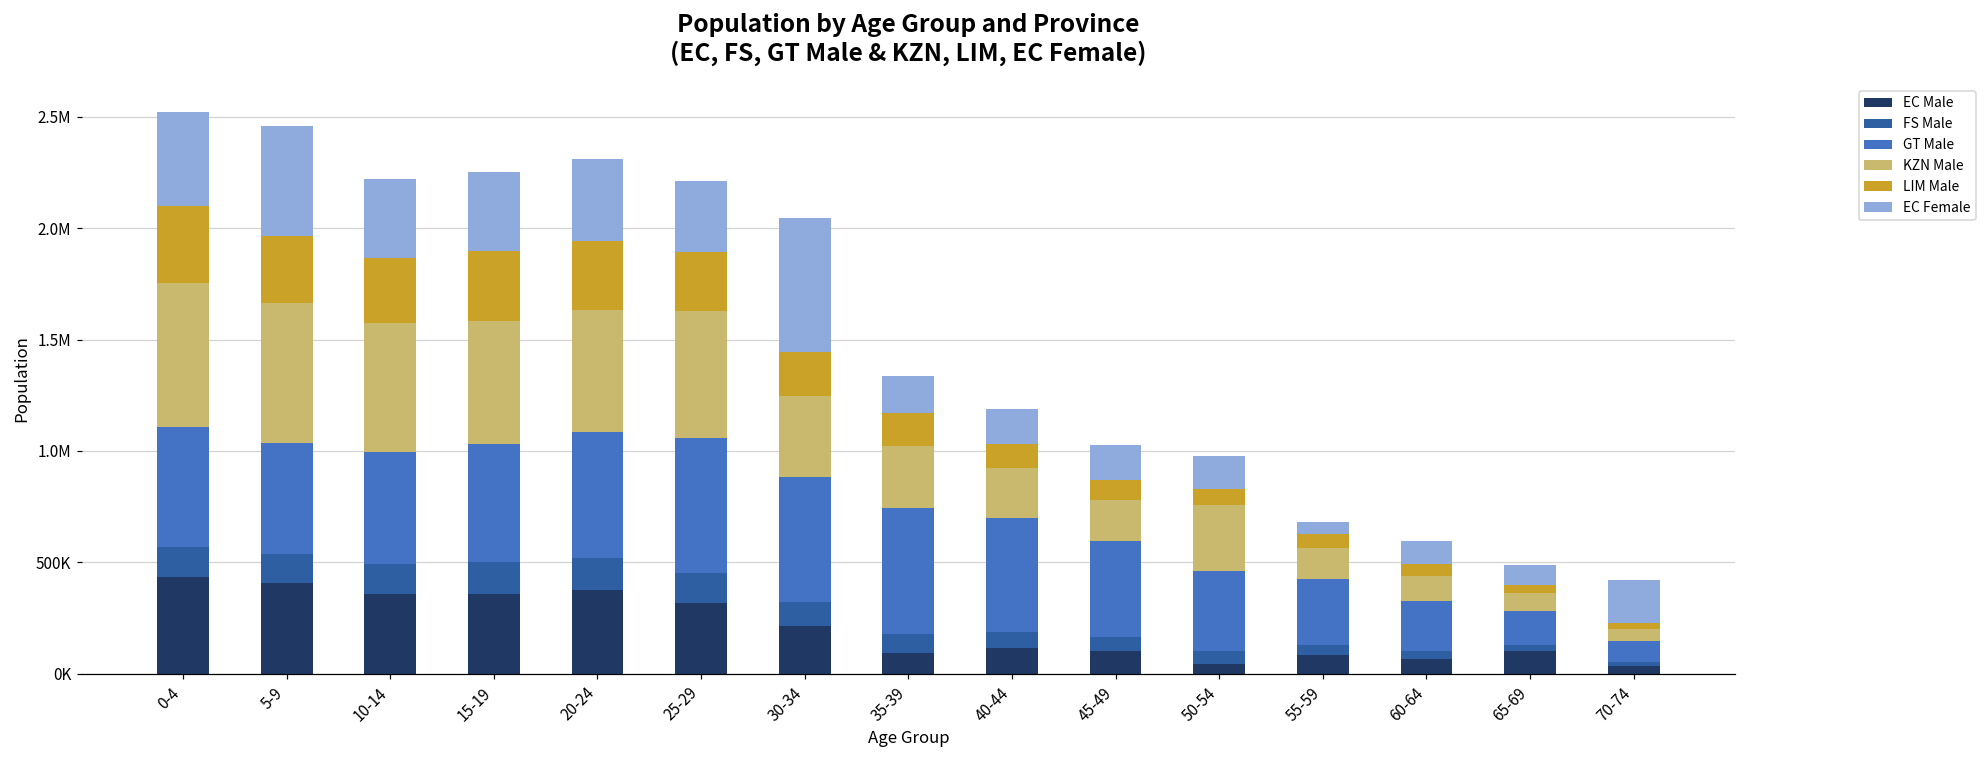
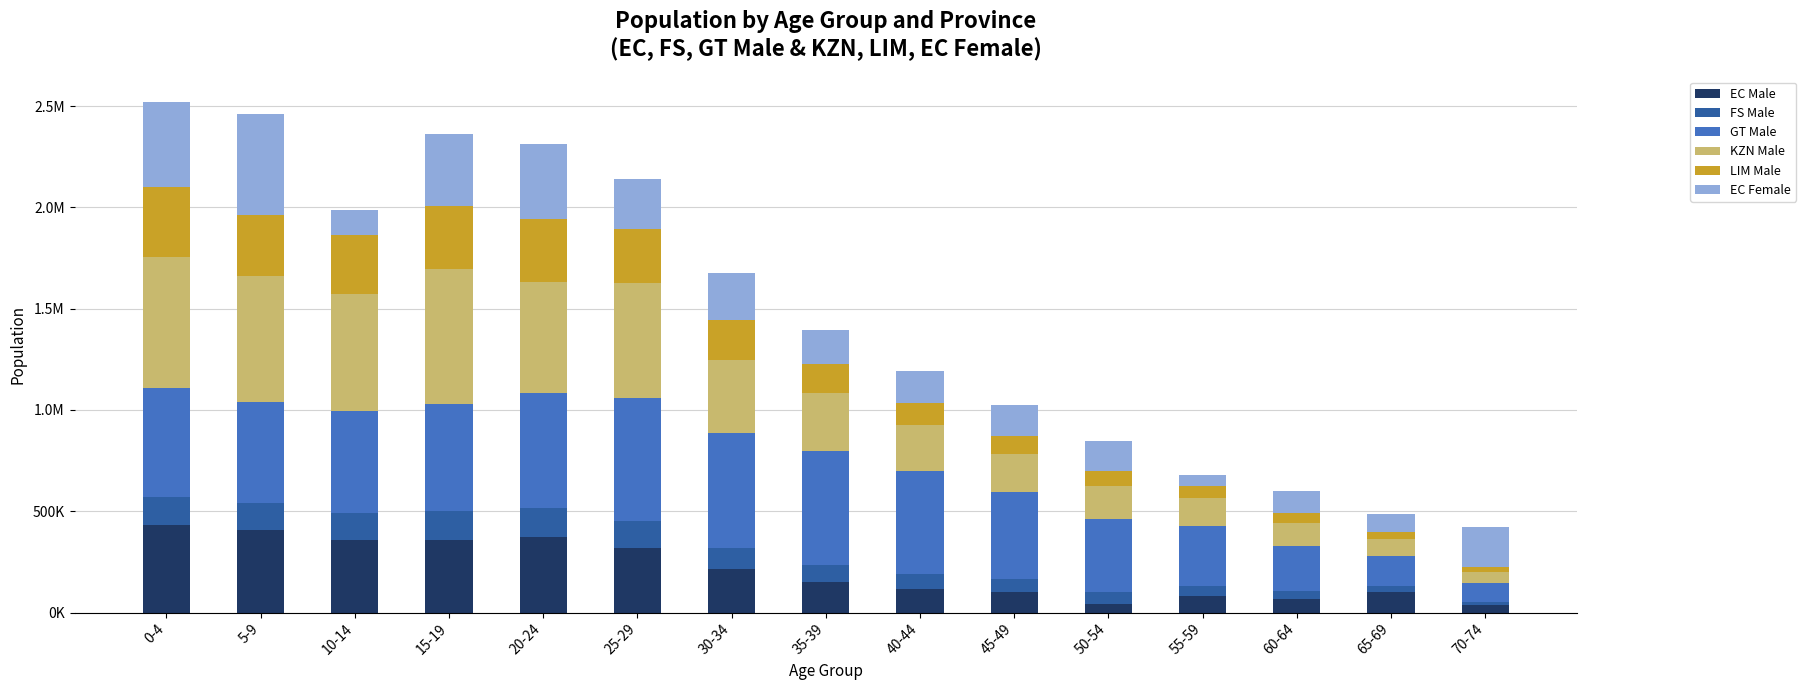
EC Female, 10-14: 350000 -> 120000
KZN Male, 15-19: 550000 -> 660000
EC Female, 25-29: 320000 -> 250000
EC Female, 30-34: 600000 -> 230000
EC Male, 35-39: 90000 -> 150000
KZN Male, 50-54: 290000 -> 160000
